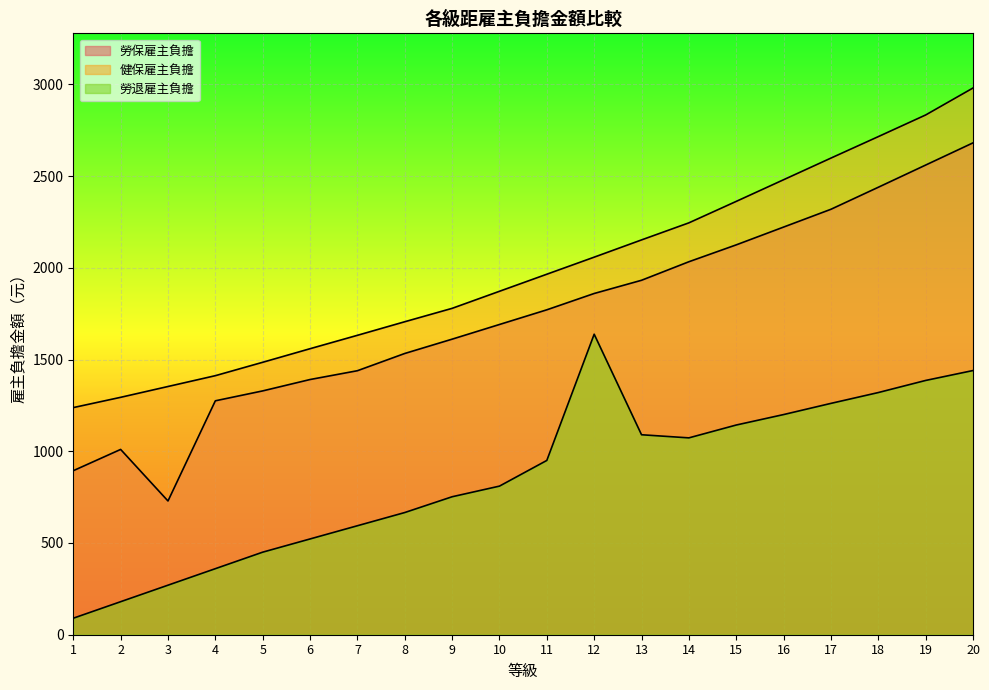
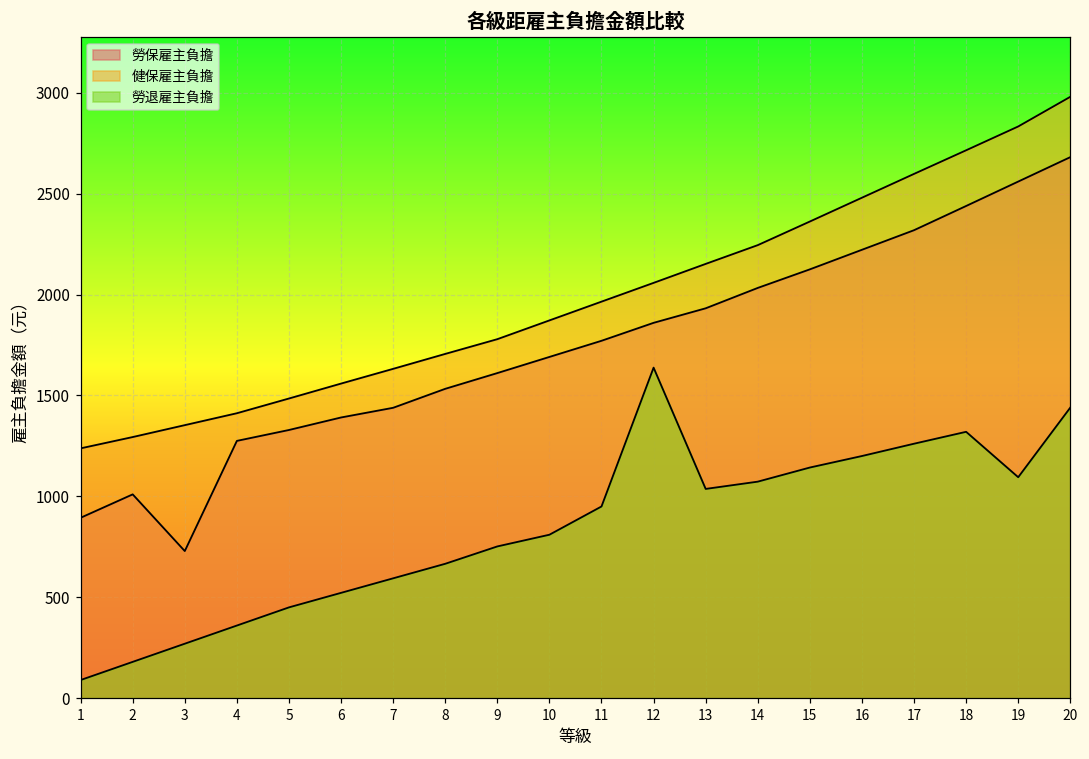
勞退雇主負擔, 13: 1090 -> 1040
勞退雇主負擔, 19: 1390 -> 1100
